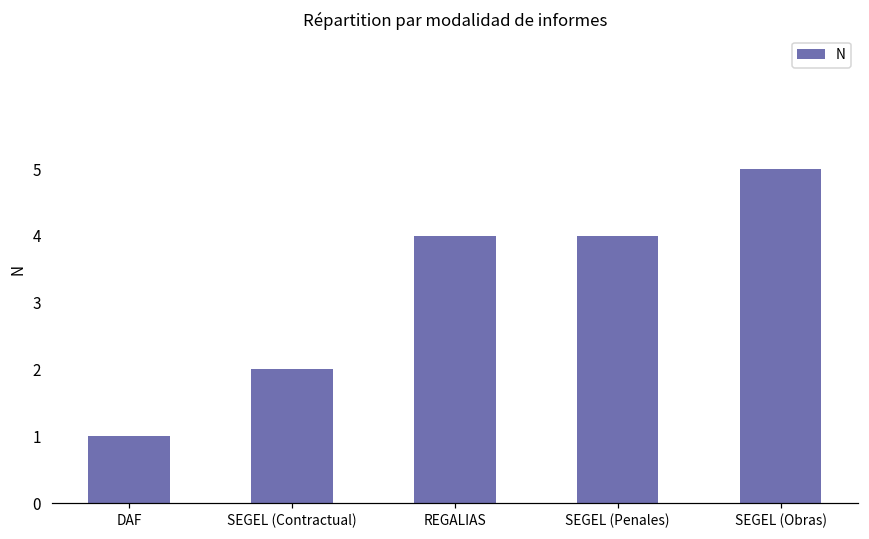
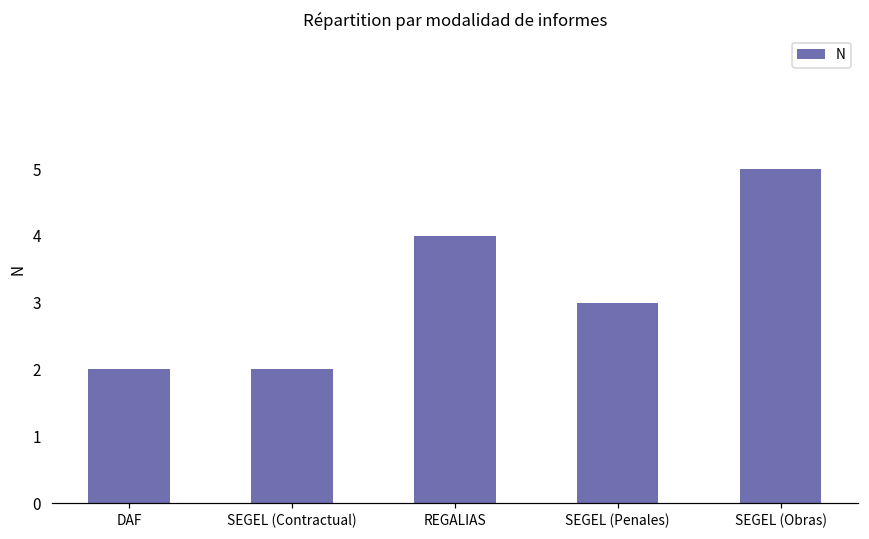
DAF: 1 -> 2
SEGEL (Penales): 4 -> 3
